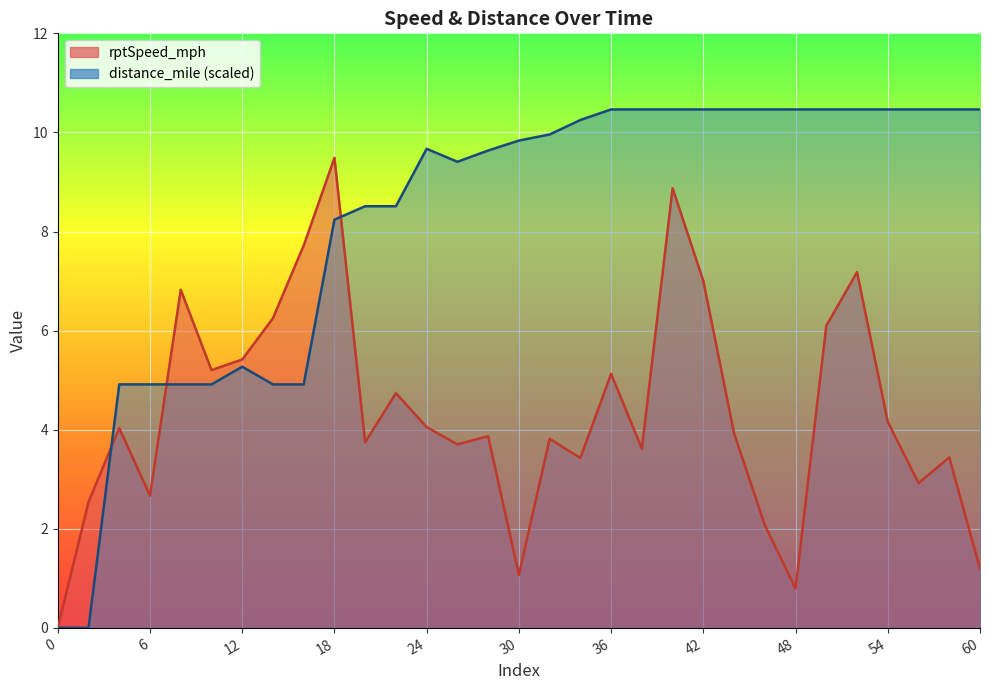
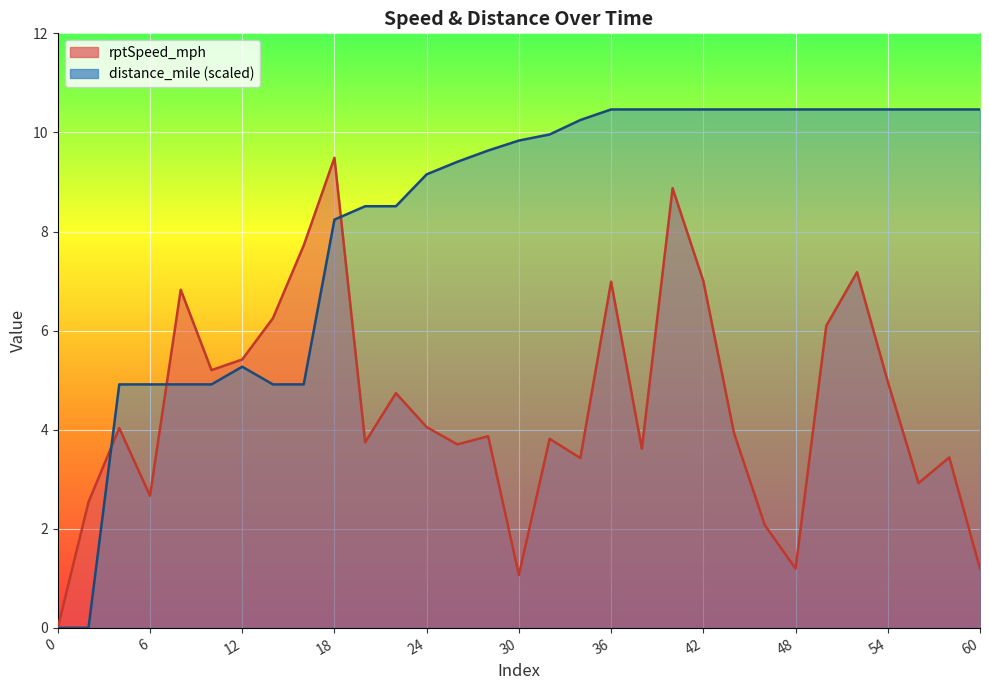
distance_mile (scaled), 24: 9.7 -> 9.2
rptSpeed_mph, 36: 5.1 -> 7.0
rptSpeed_mph, 48: 0.8 -> 1.2
rptSpeed_mph, 54: 4.2 -> 5.0
